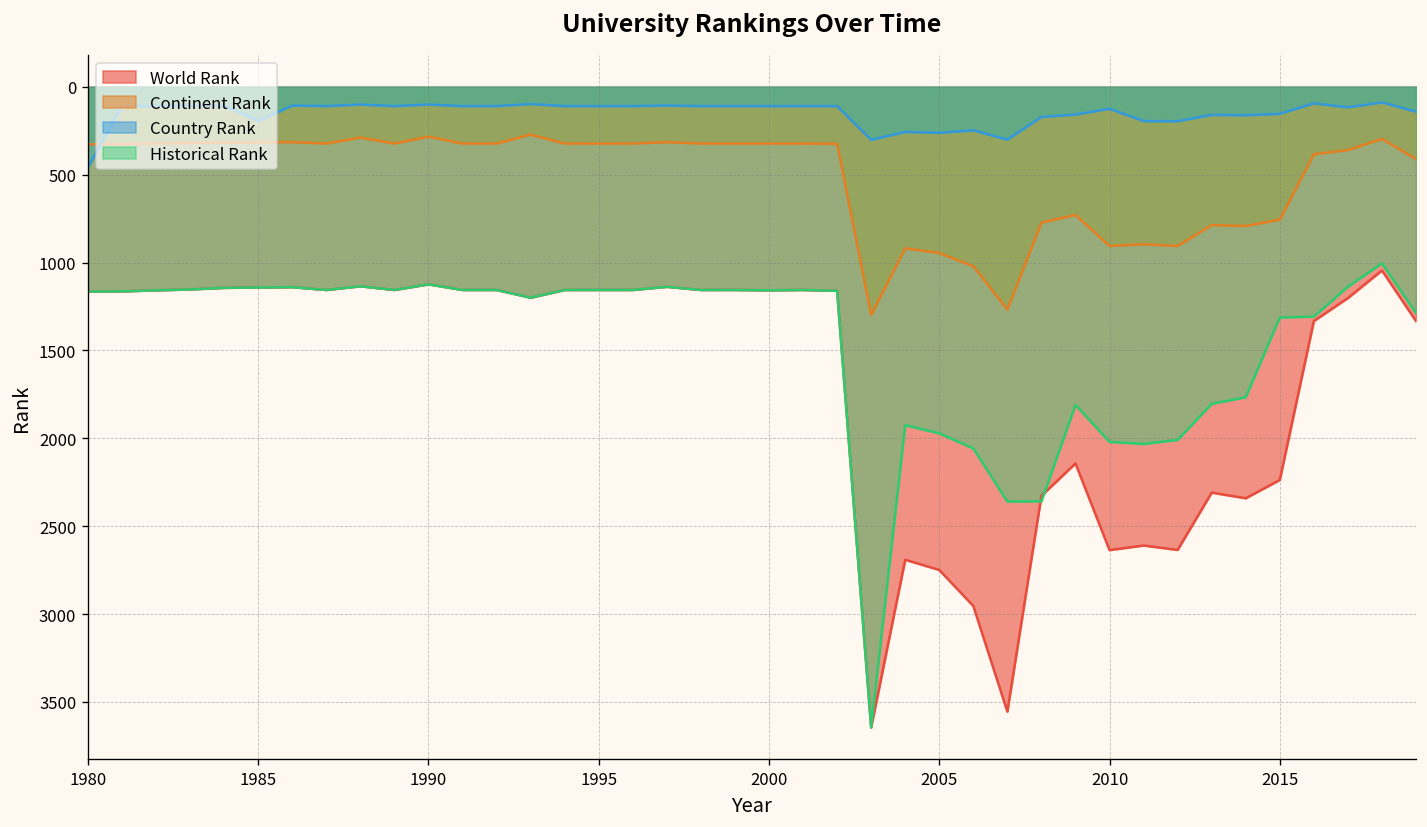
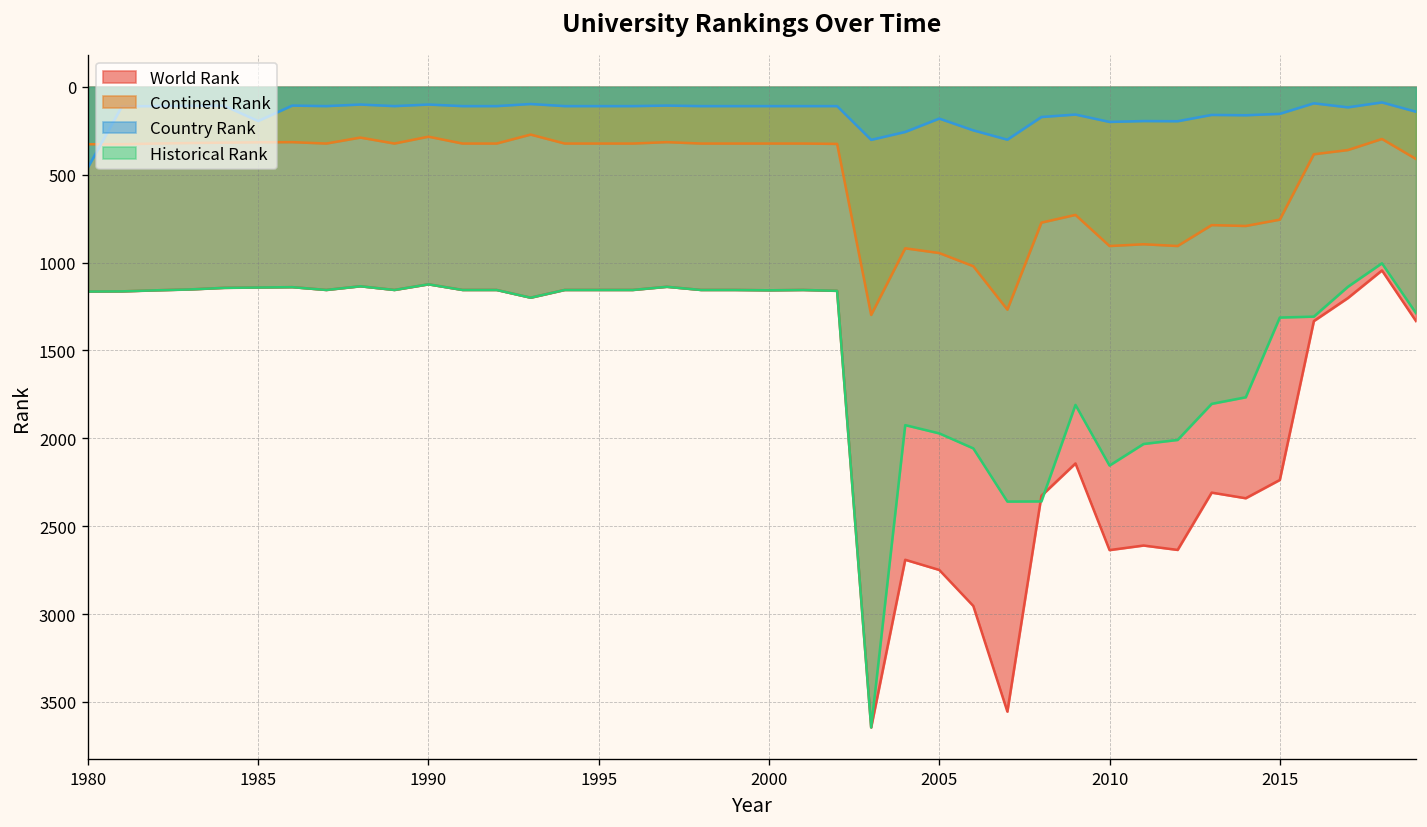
Country Rank, 2005: 260 -> 180
Country Rank, 2010: 130 -> 200
Historical Rank, 2010: 2020 -> 2160
